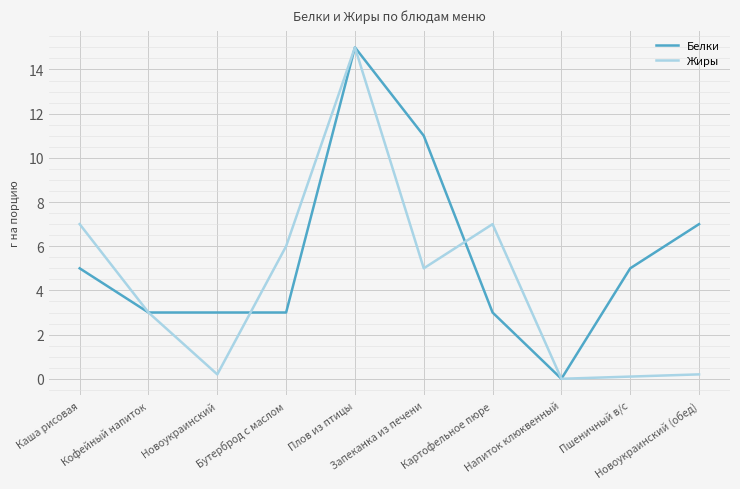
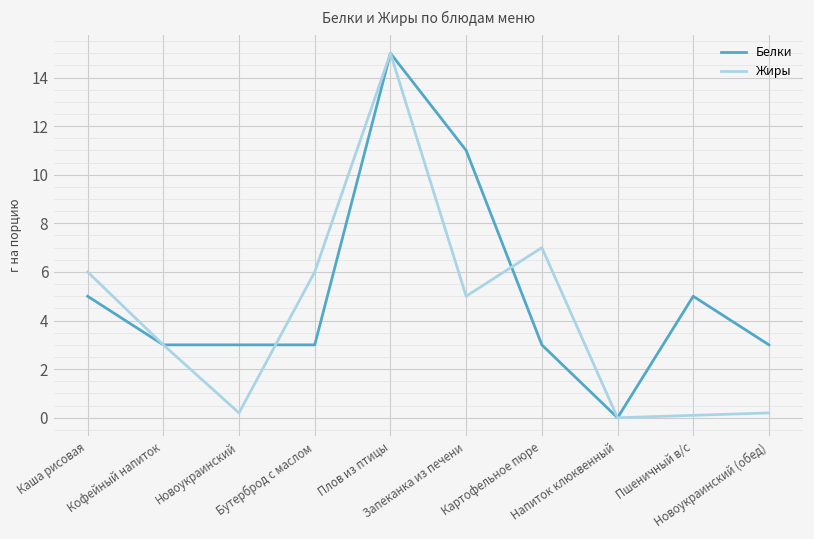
Жиры, Каша рисовая: 7 -> 6
Белки, Новоукраинский (обед): 7 -> 3
